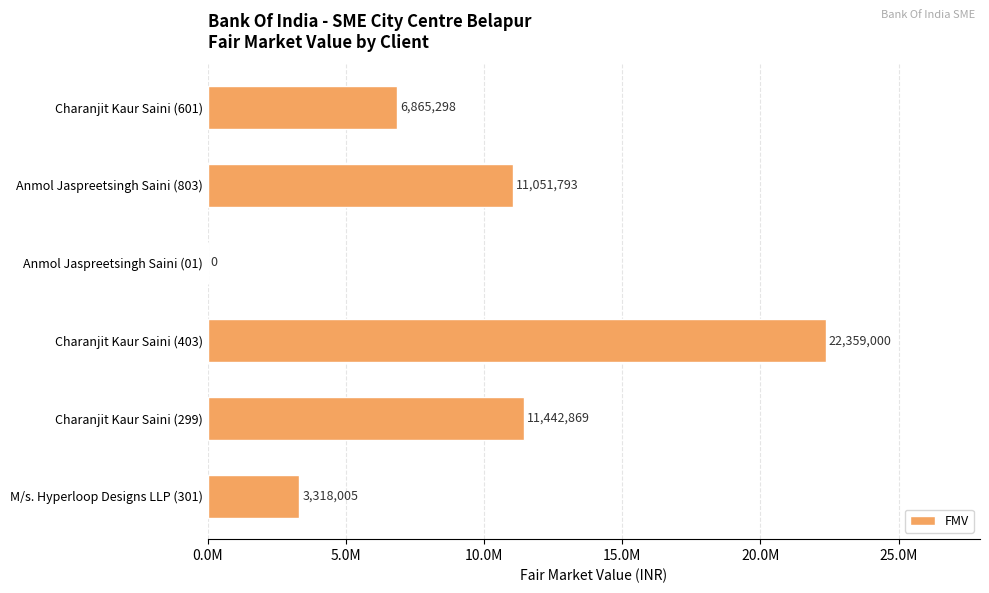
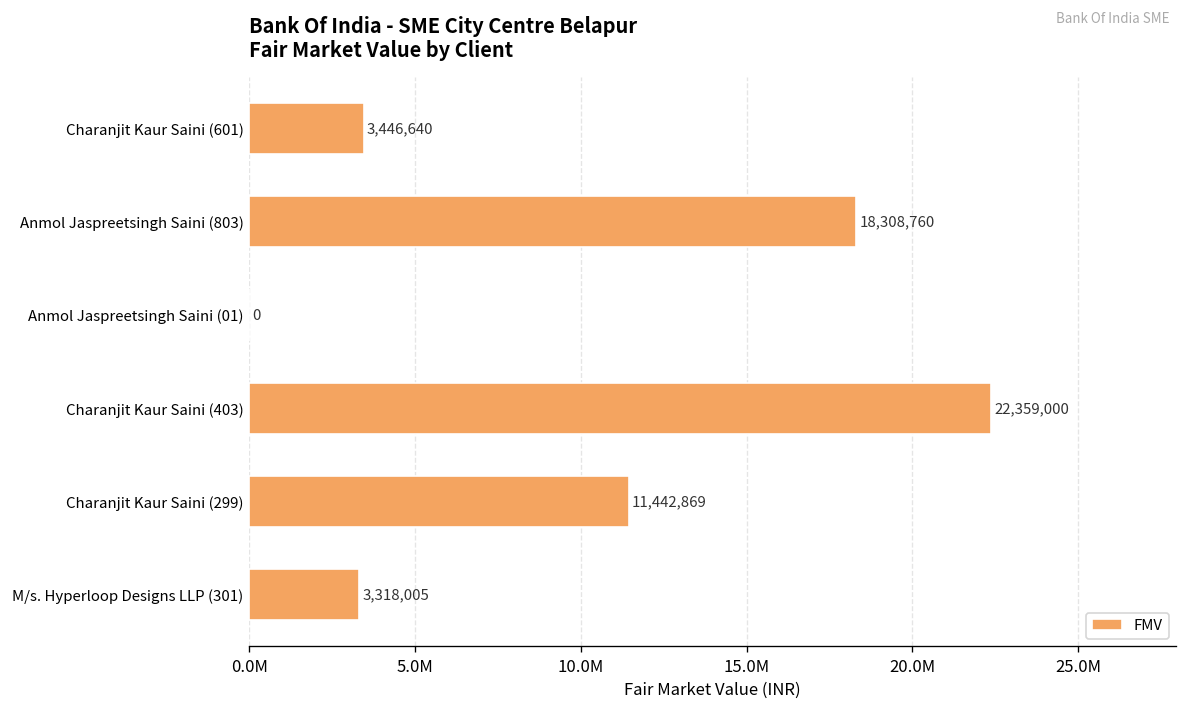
Charanjit Kaur Saini (601): 6,865,298 -> 3,446,640
Anmol Jaspreetsingh Saini (803): 11,051,793 -> 18,308,760
